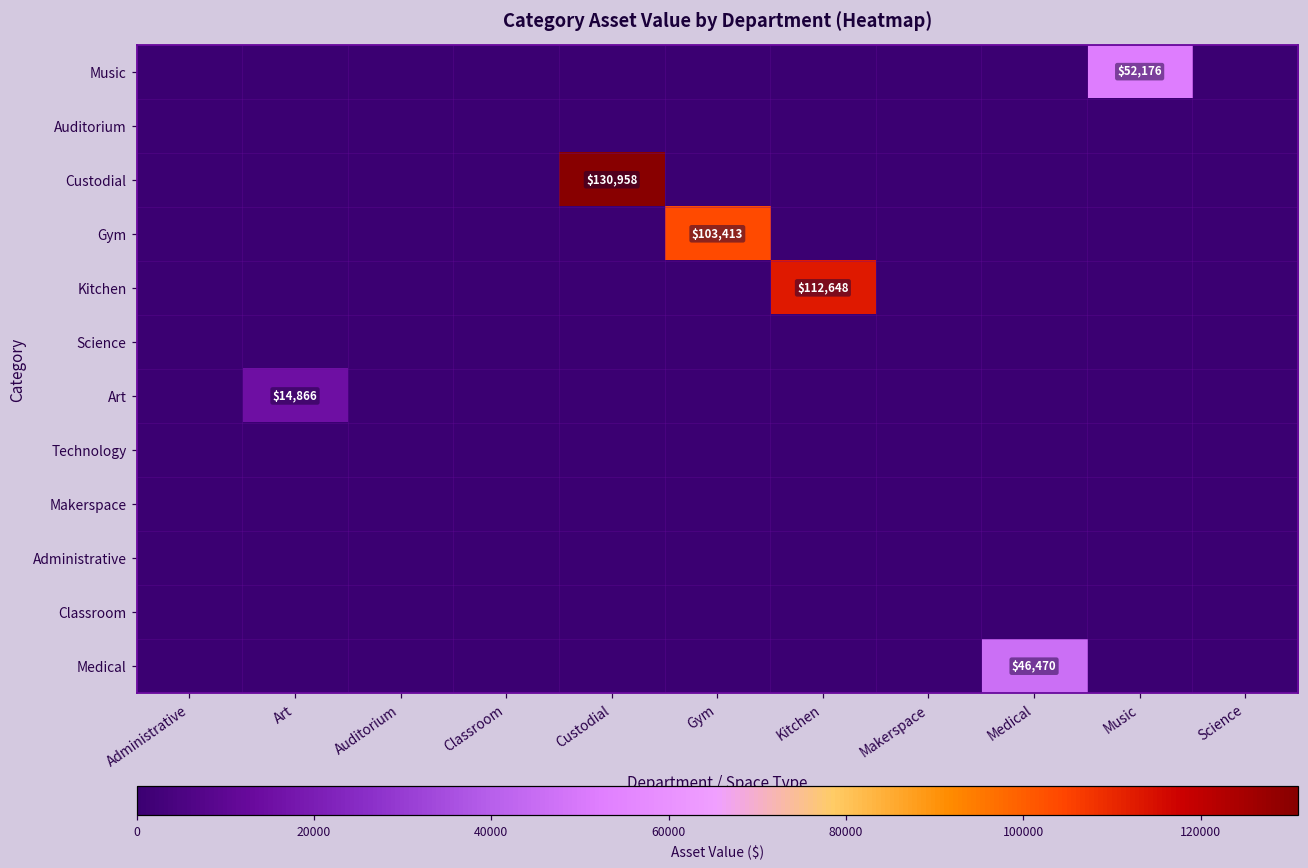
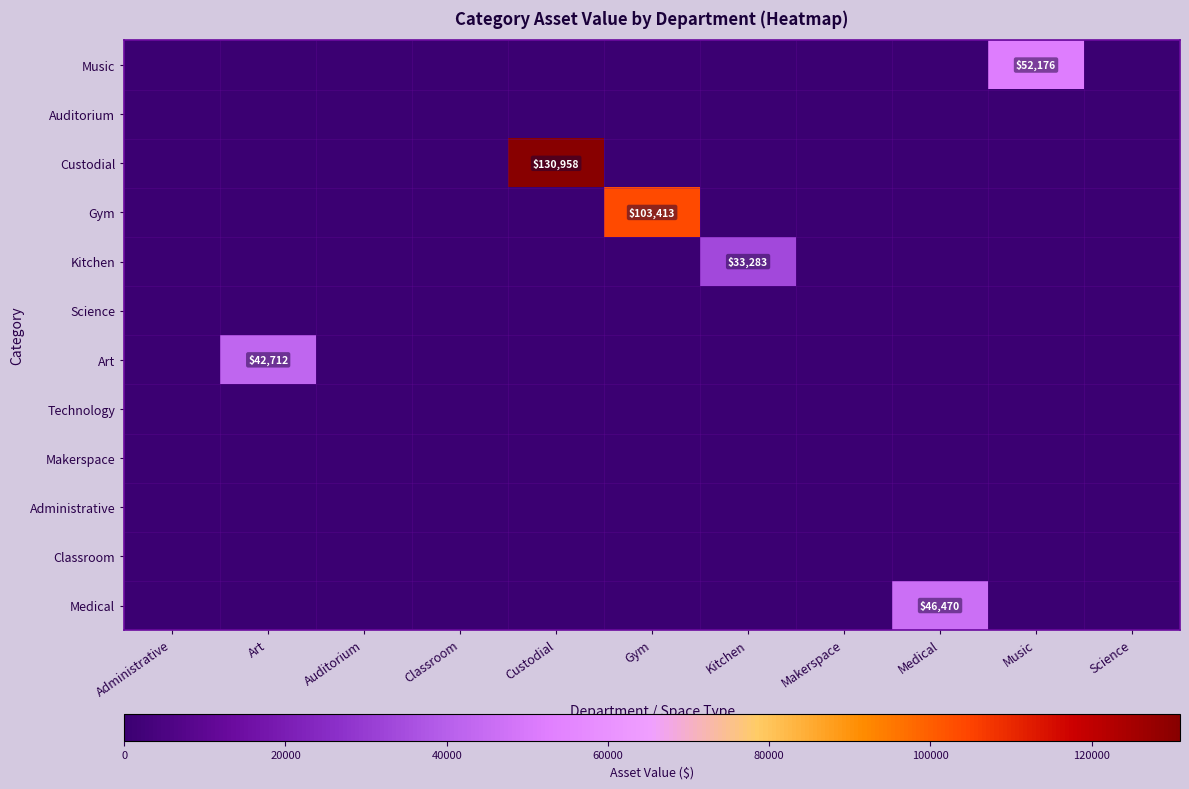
Kitchen, Kitchen: $112,648 -> $33,283
Art, Art: $14,866 -> $42,712
